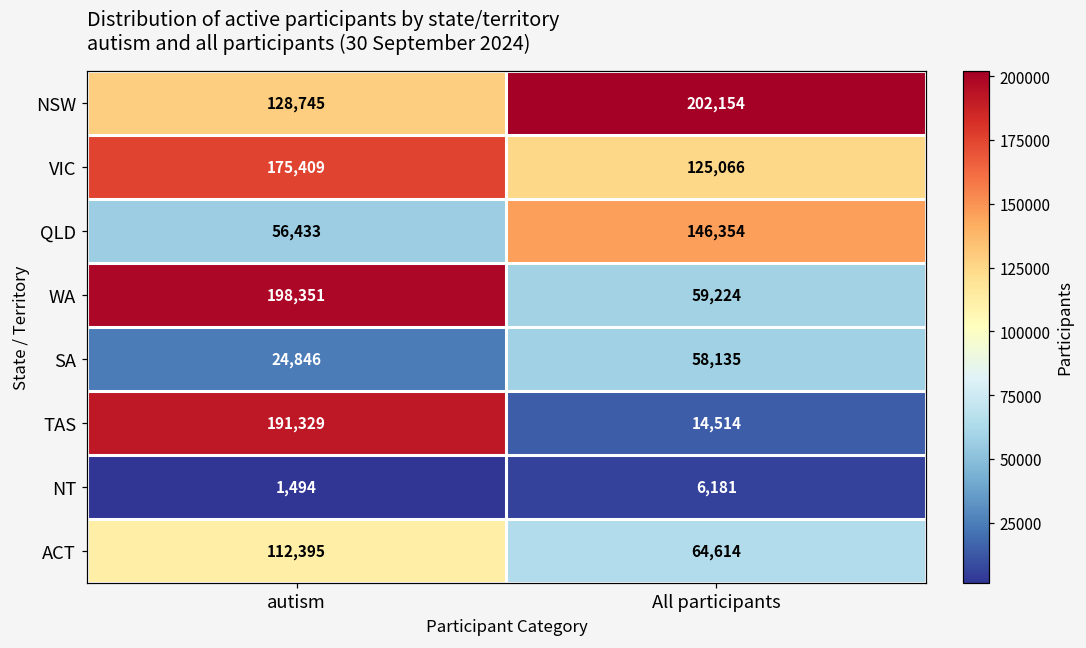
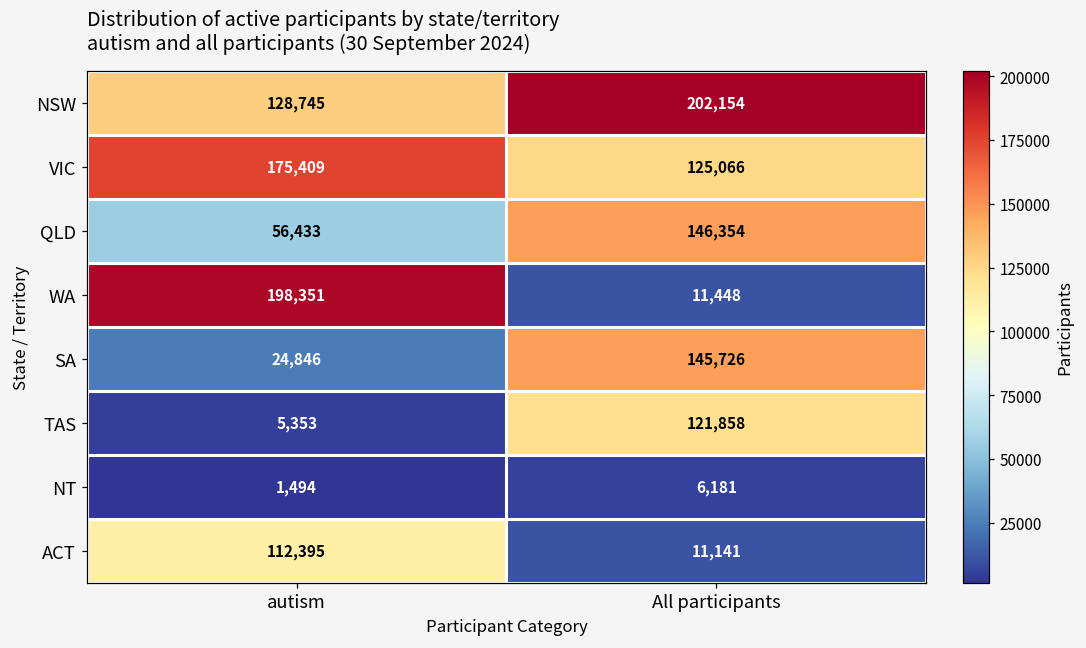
WA, All participants: 59,224 -> 11,448
SA, All participants: 58,135 -> 145,726
TAS, autism: 191,329 -> 5,353
TAS, All participants: 14,514 -> 121,858
ACT, All participants: 64,614 -> 11,141
